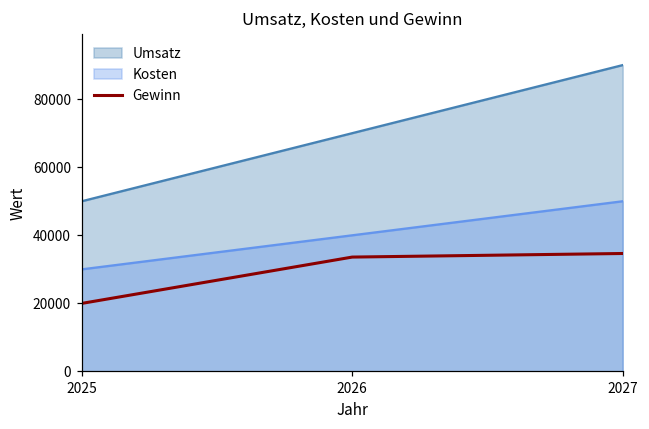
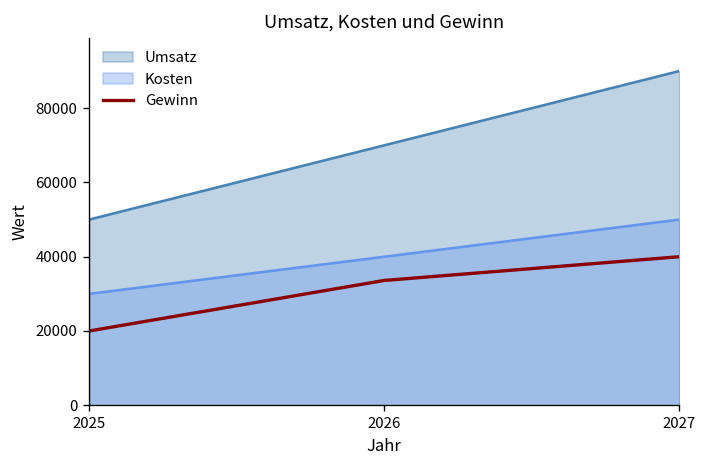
Gewinn, 2027: 35000 -> 40000
